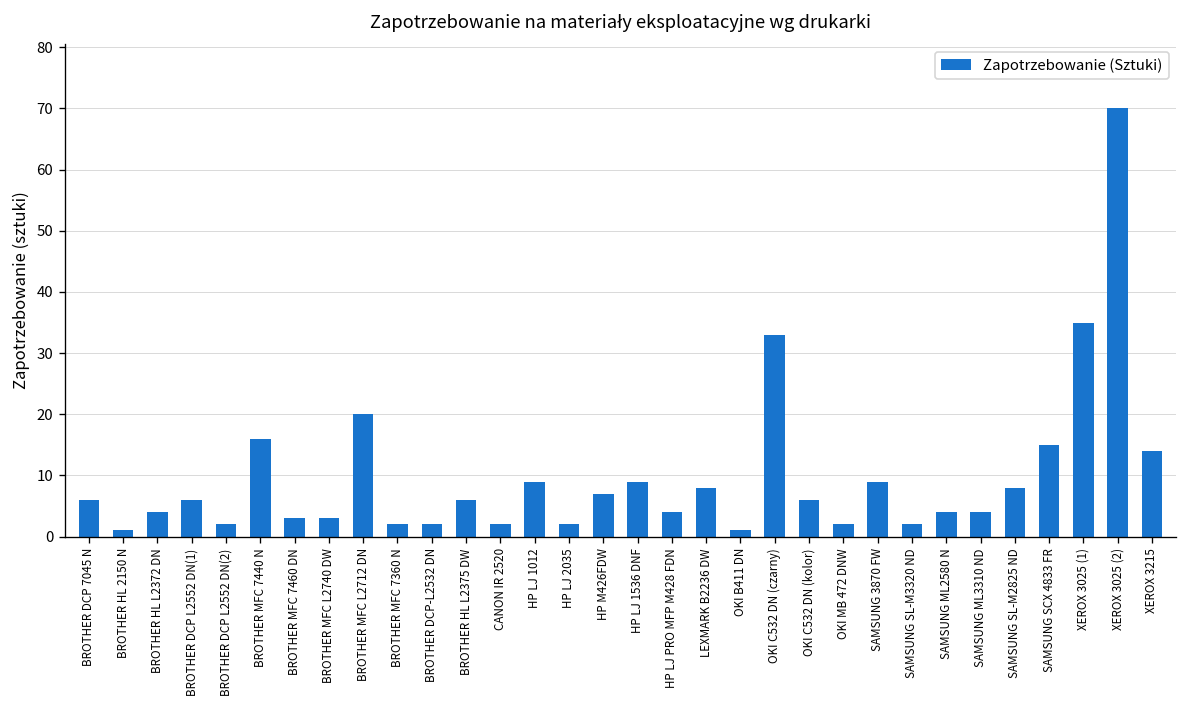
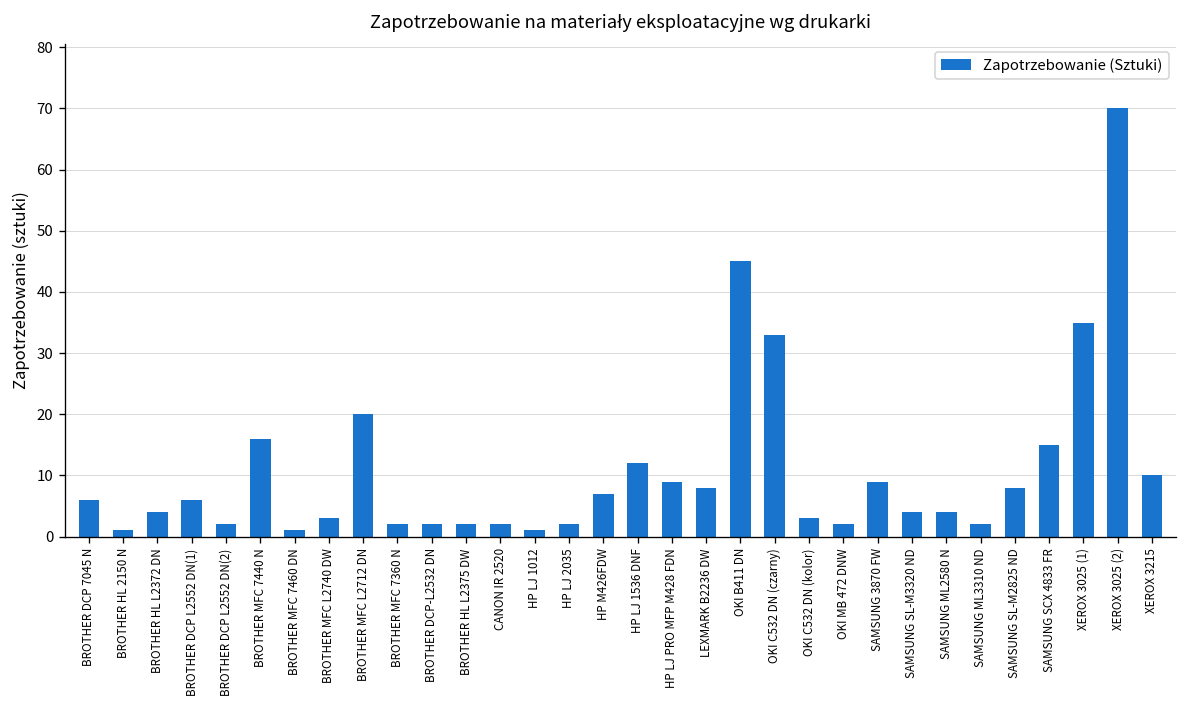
BROTHER MFC 7460 DN: 3 -> 1
BROTHER HL L2375 DW: 6 -> 2
HP LJ 1012: 9 -> 1
HP LJ 1536 DNF: 9 -> 12
HP LJ PRO MFP M428 FDN: 4 -> 9
OKI B411 DN: 1 -> 45
OKI C532 DN (kolor): 6 -> 3
SAMSUNG SL-M3320 ND: 2 -> 4
SAMSUNG ML3310 ND: 4 -> 2
XEROX 3215: 14 -> 10
